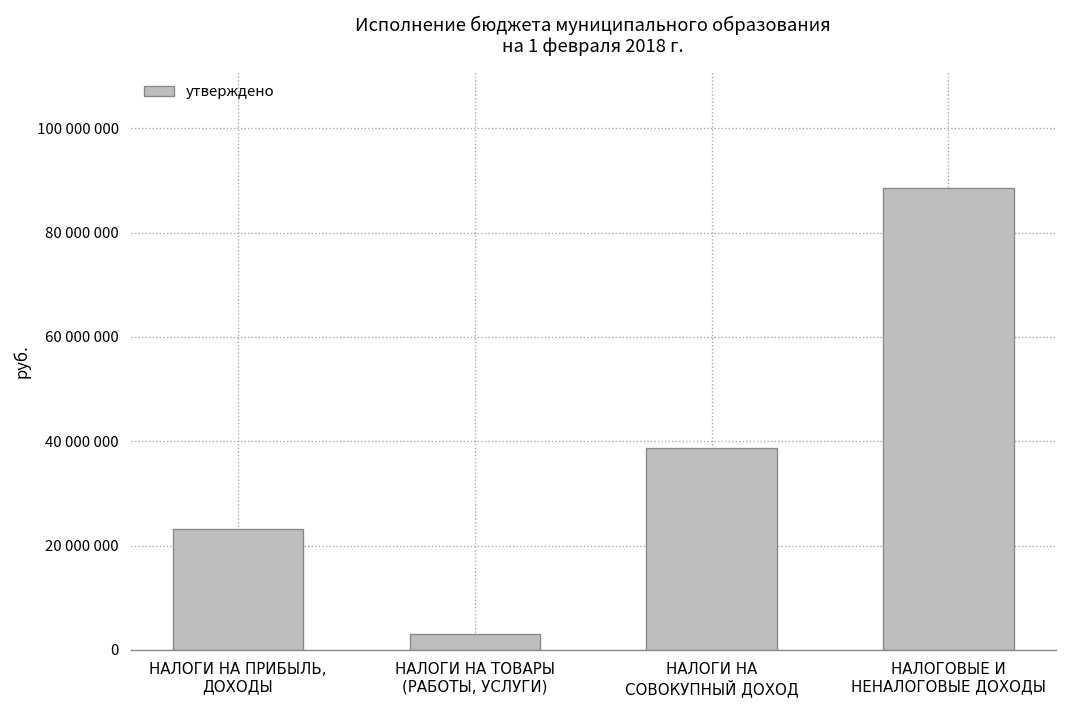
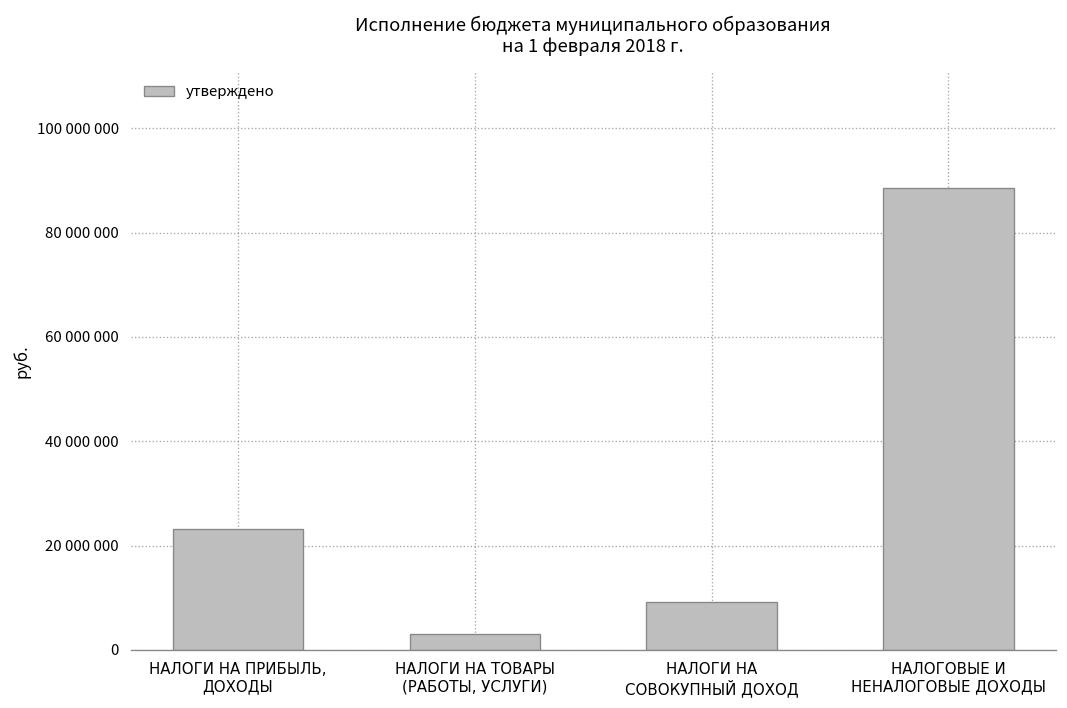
НАЛОГИ НА СОВОКУПНЫЙ ДОХОД: 39000000 -> 9000000
